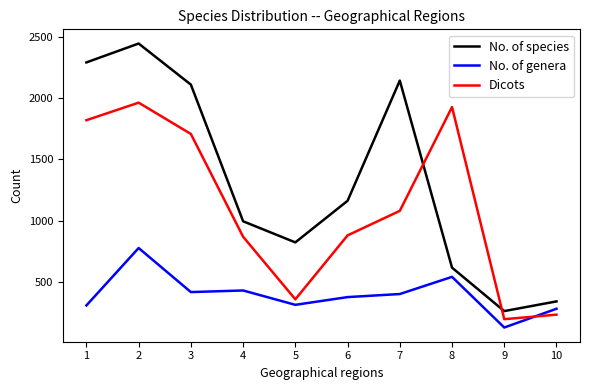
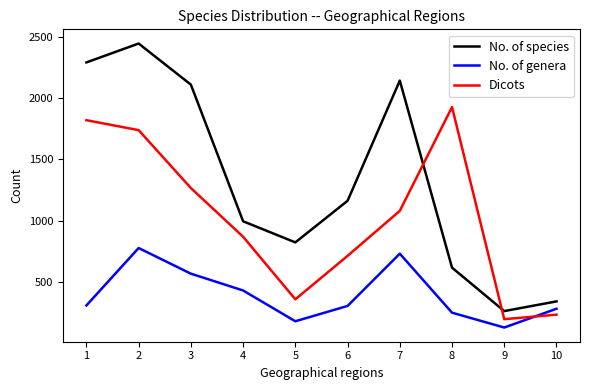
Dicots, 2: 1960 -> 1740
No. of genera, 3: 420 -> 570
Dicots, 3: 1710 -> 1270
No. of genera, 5: 320 -> 180
No. of genera, 6: 380 -> 310
Dicots, 6: 880 -> 710
No. of genera, 7: 400 -> 730
No. of genera, 8: 540 -> 250
